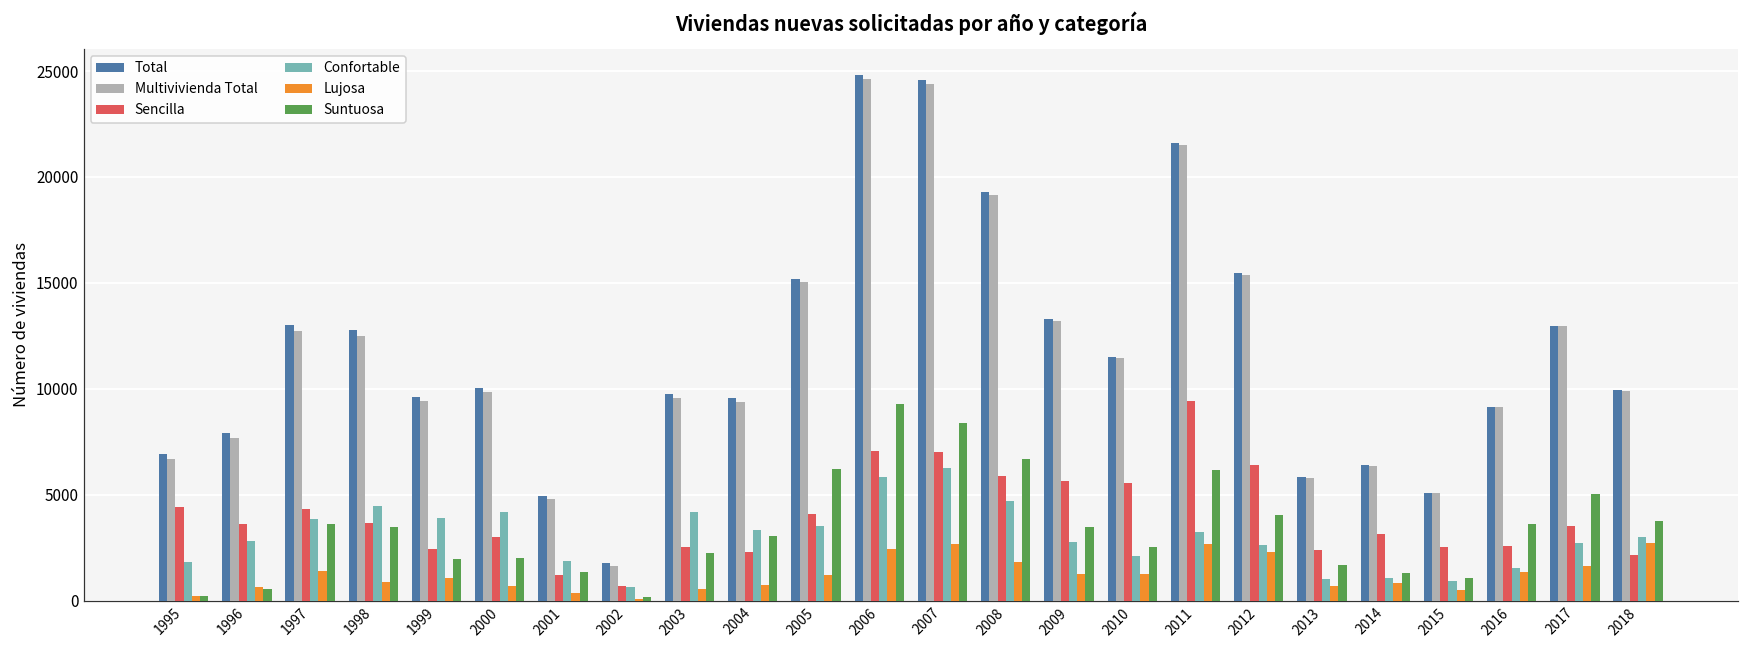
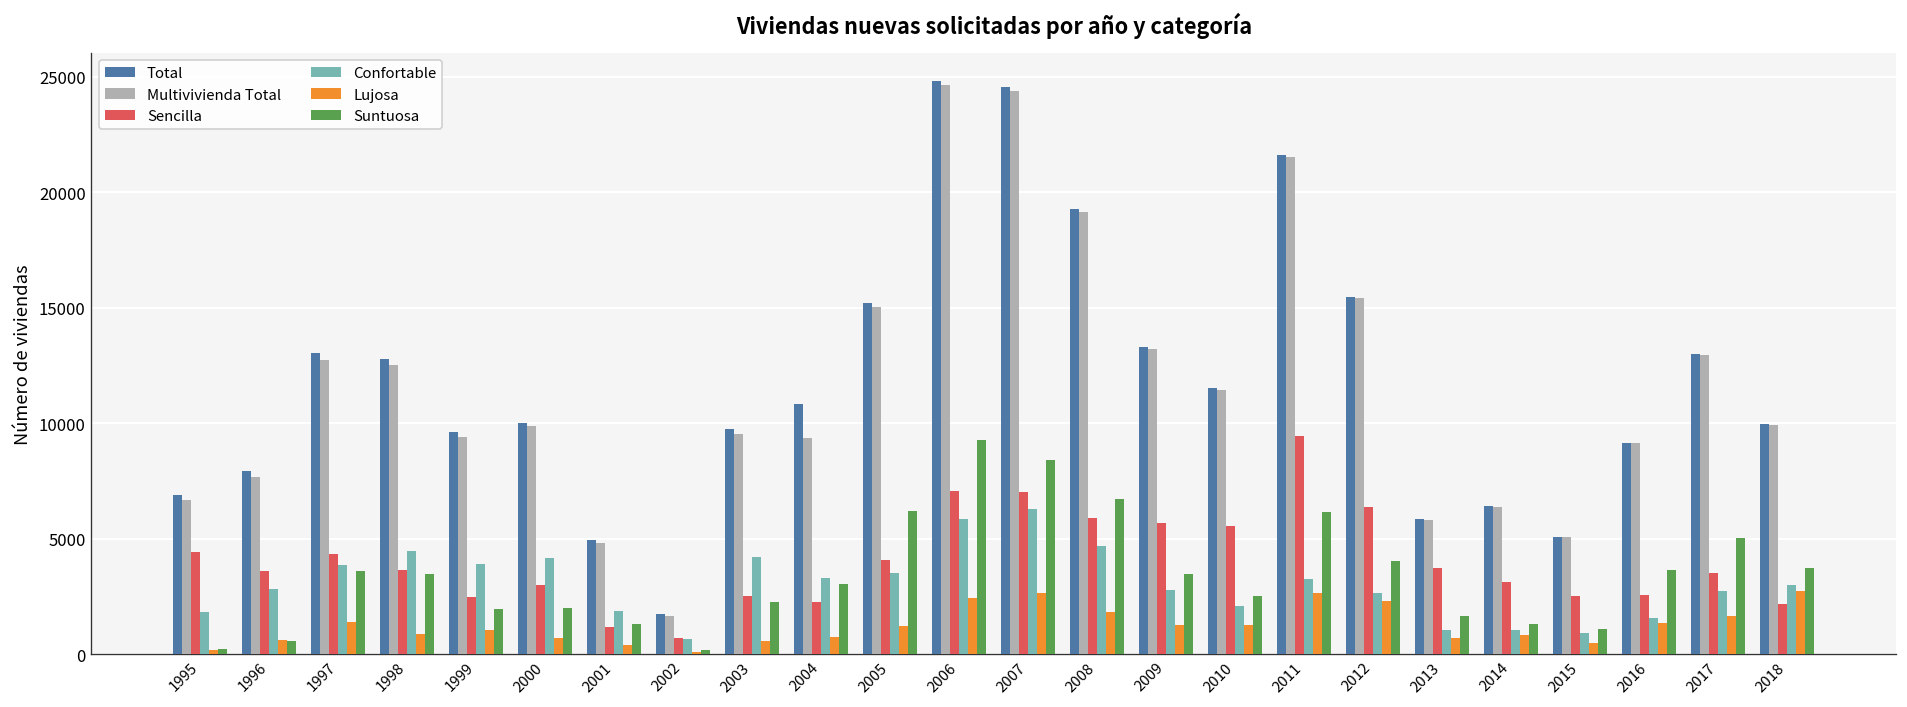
Total, 2004: 9600 -> 10800
Sencilla, 2013: 2400 -> 3700
